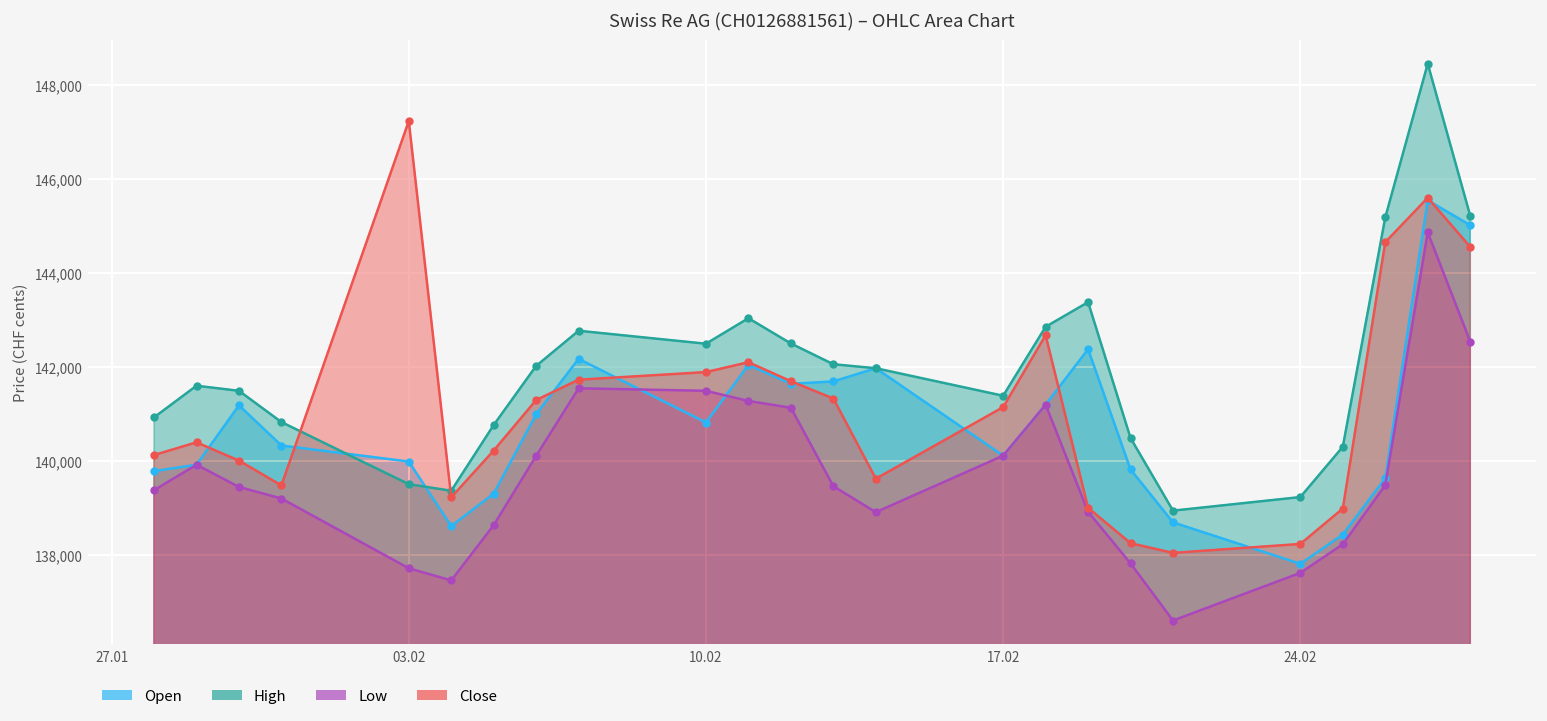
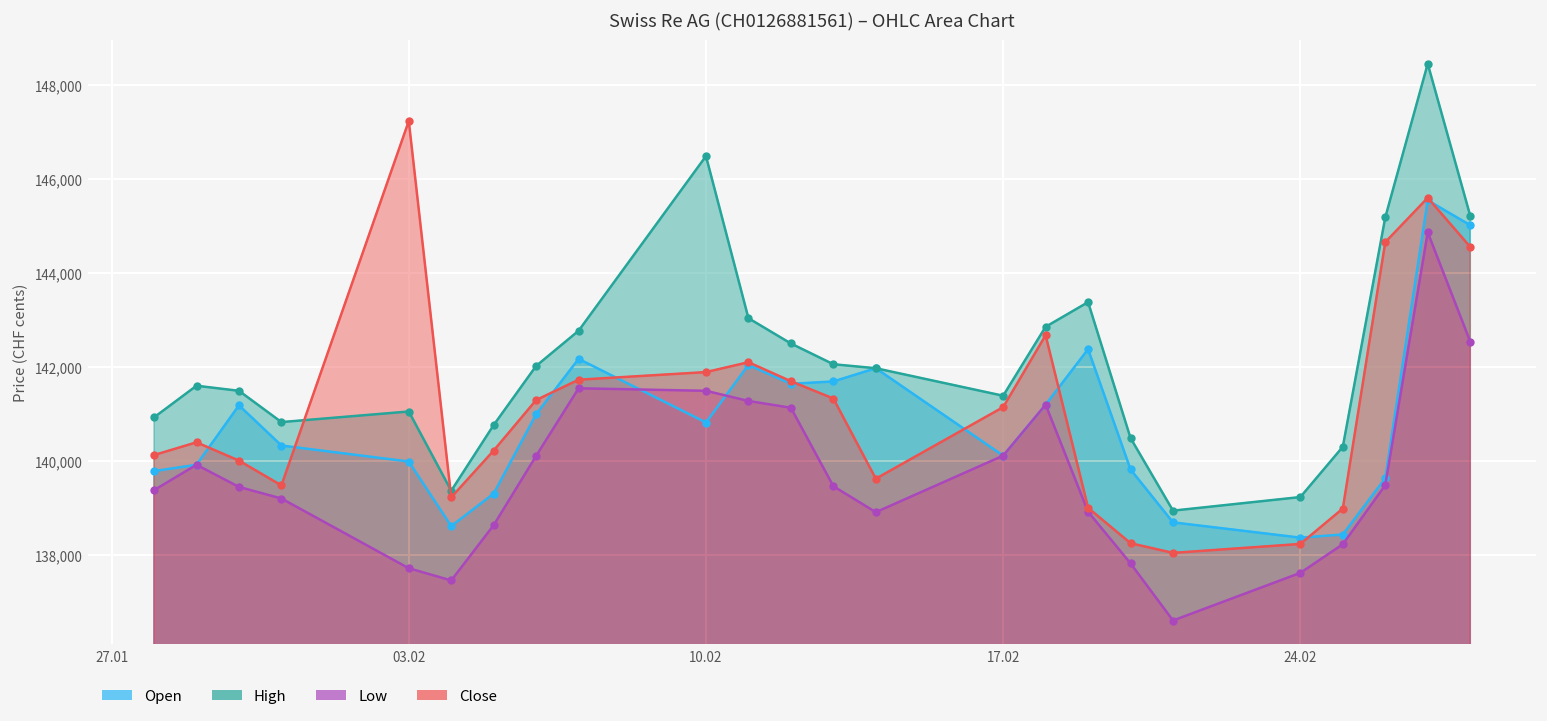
High, 03.02: 139,500 -> 141,100
High, 10.02: 142,500 -> 146,500
Open, 24.02: 137,800 -> 138,400
